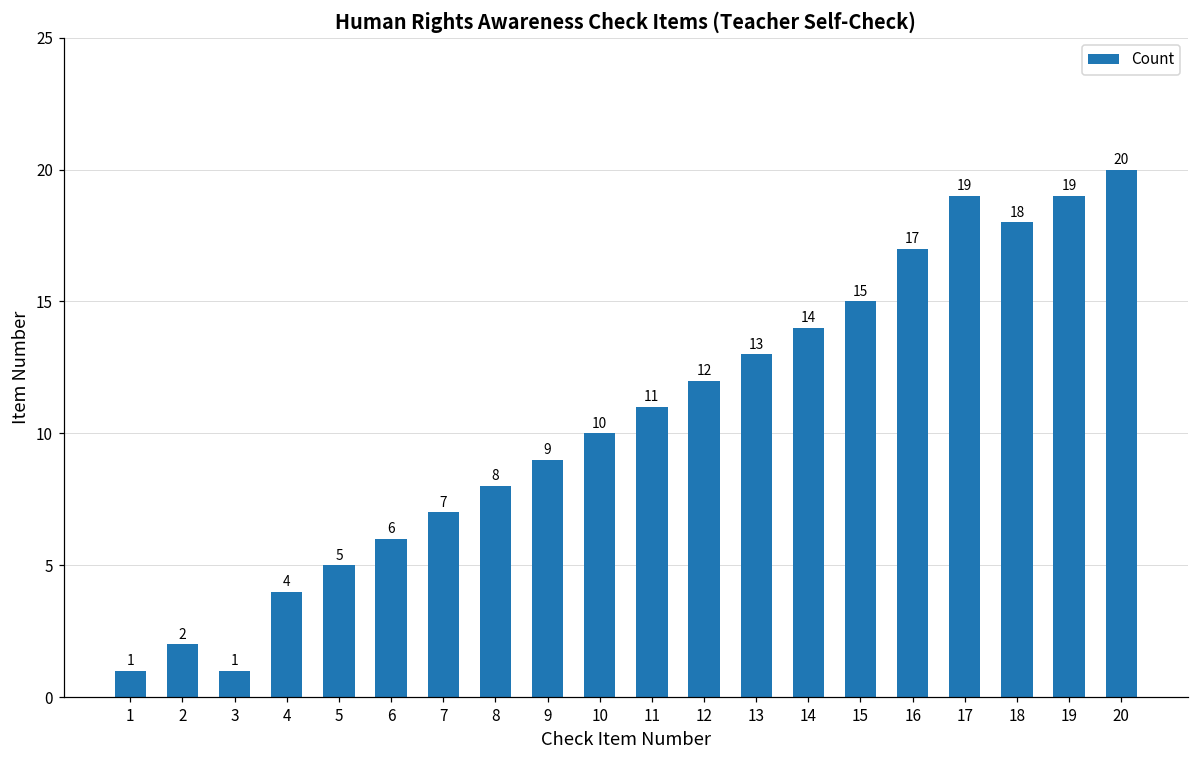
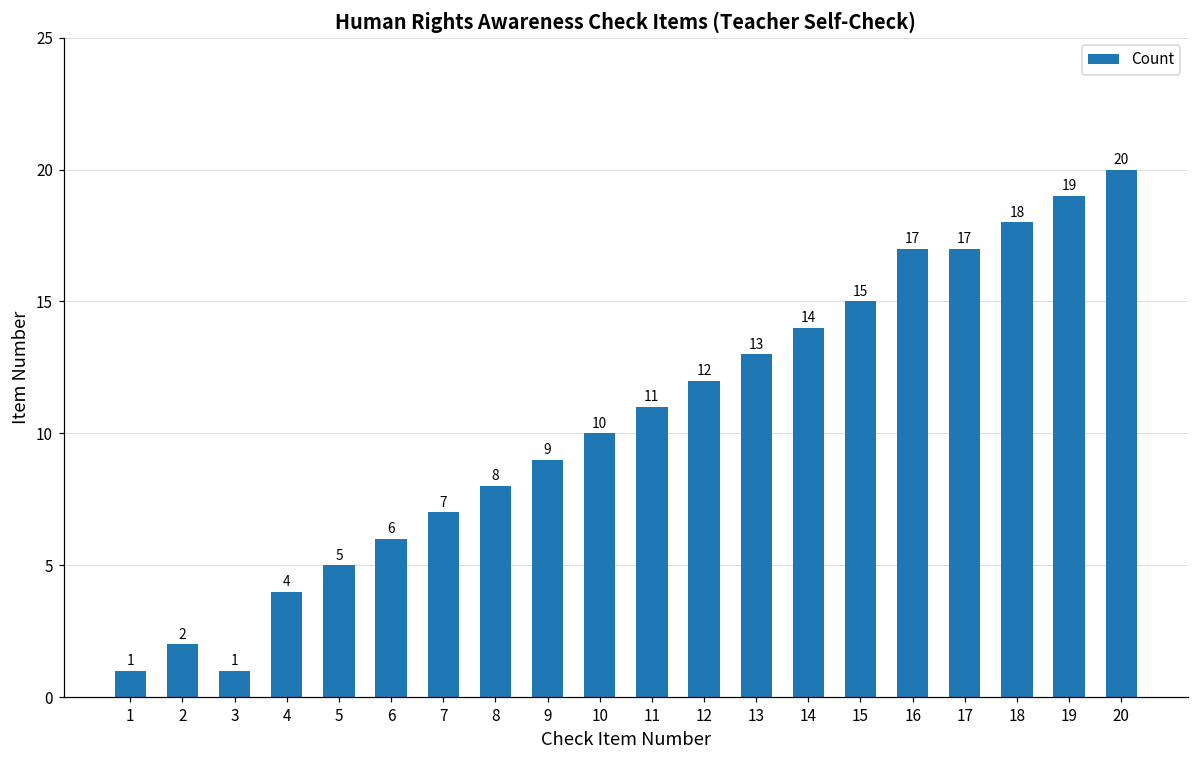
17: 19 -> 17
